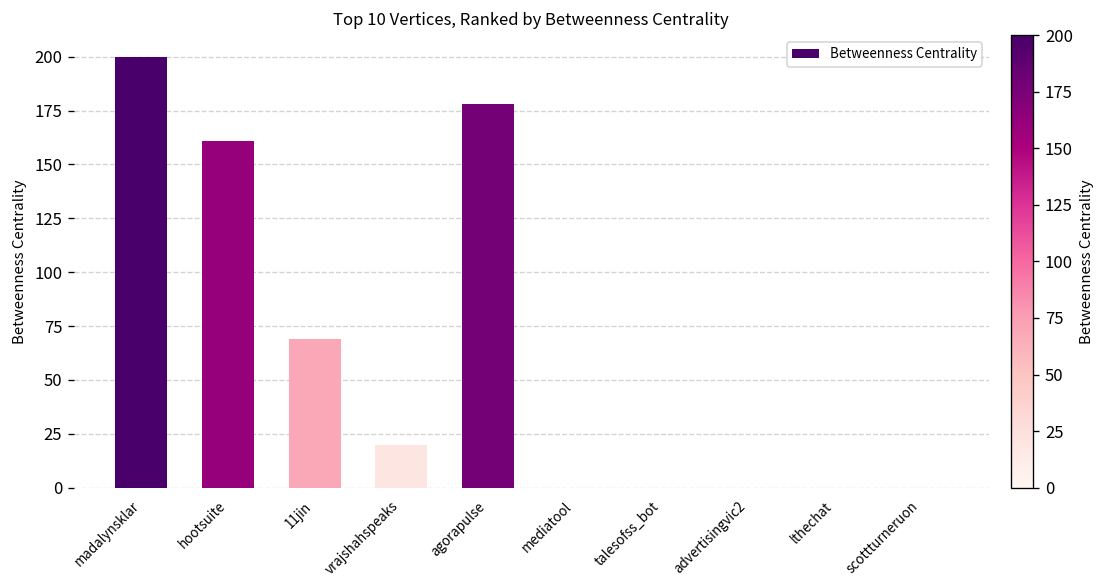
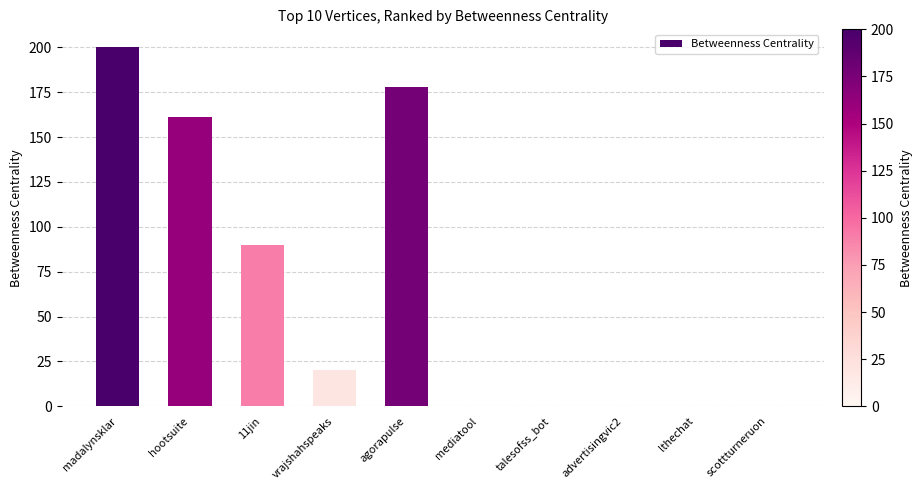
11jin: 69 -> 90
